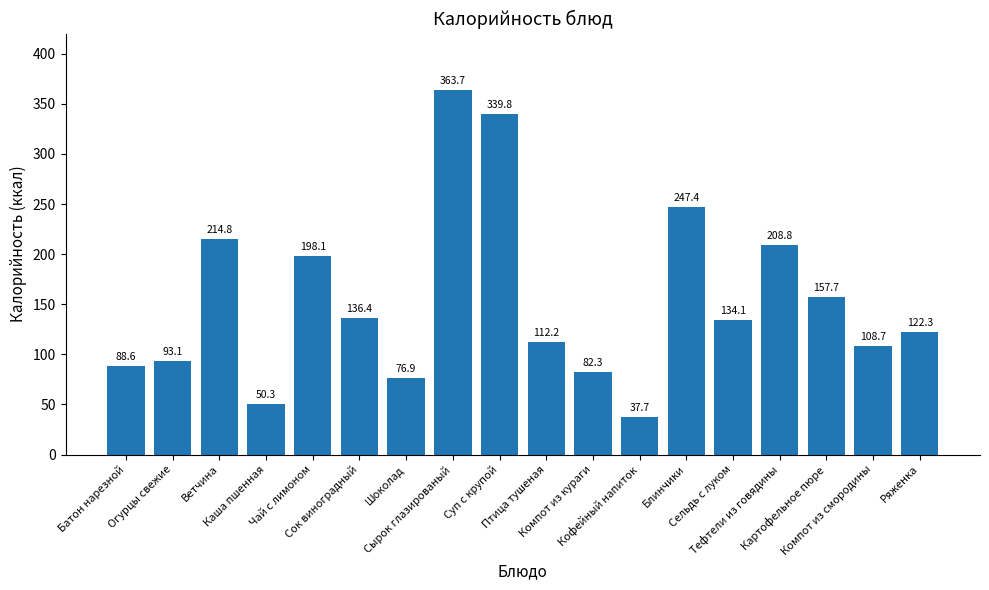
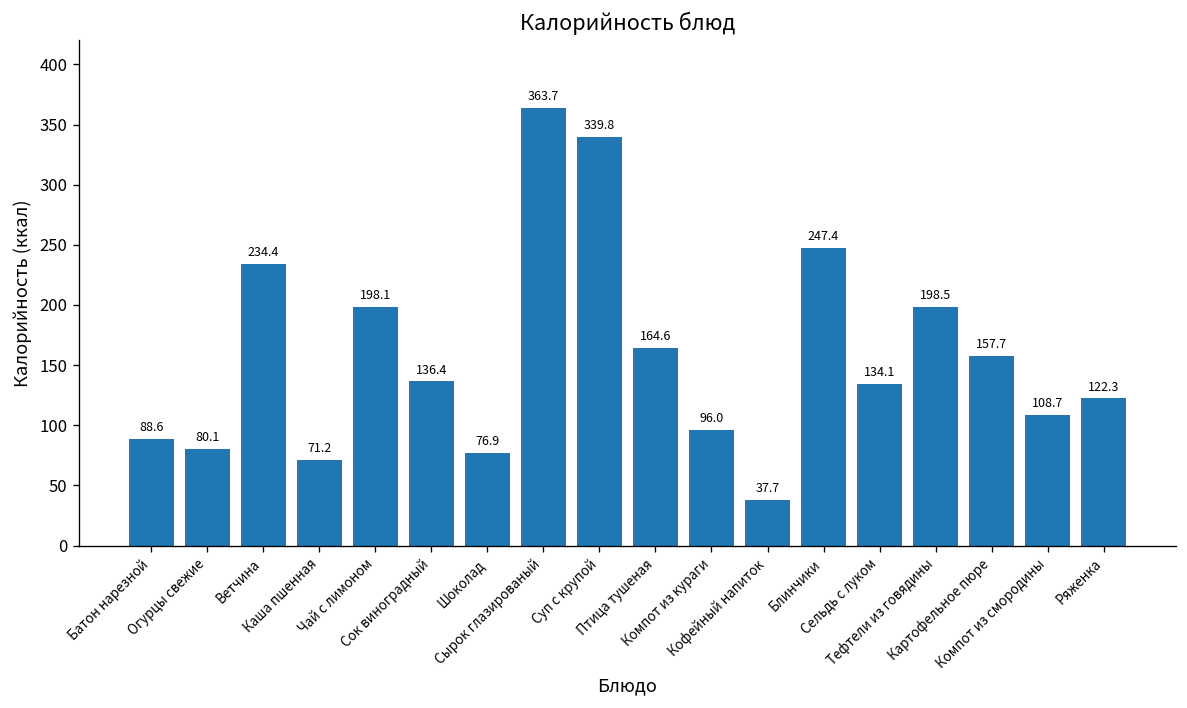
Огурцы свежие: 93.1 -> 80.1
Ветчина: 214.8 -> 234.4
Каша пшенная: 50.3 -> 71.2
Птица тушеная: 112.2 -> 164.6
Компот из кураги: 82.3 -> 96.0
Тефтели из говядины: 208.8 -> 198.5
